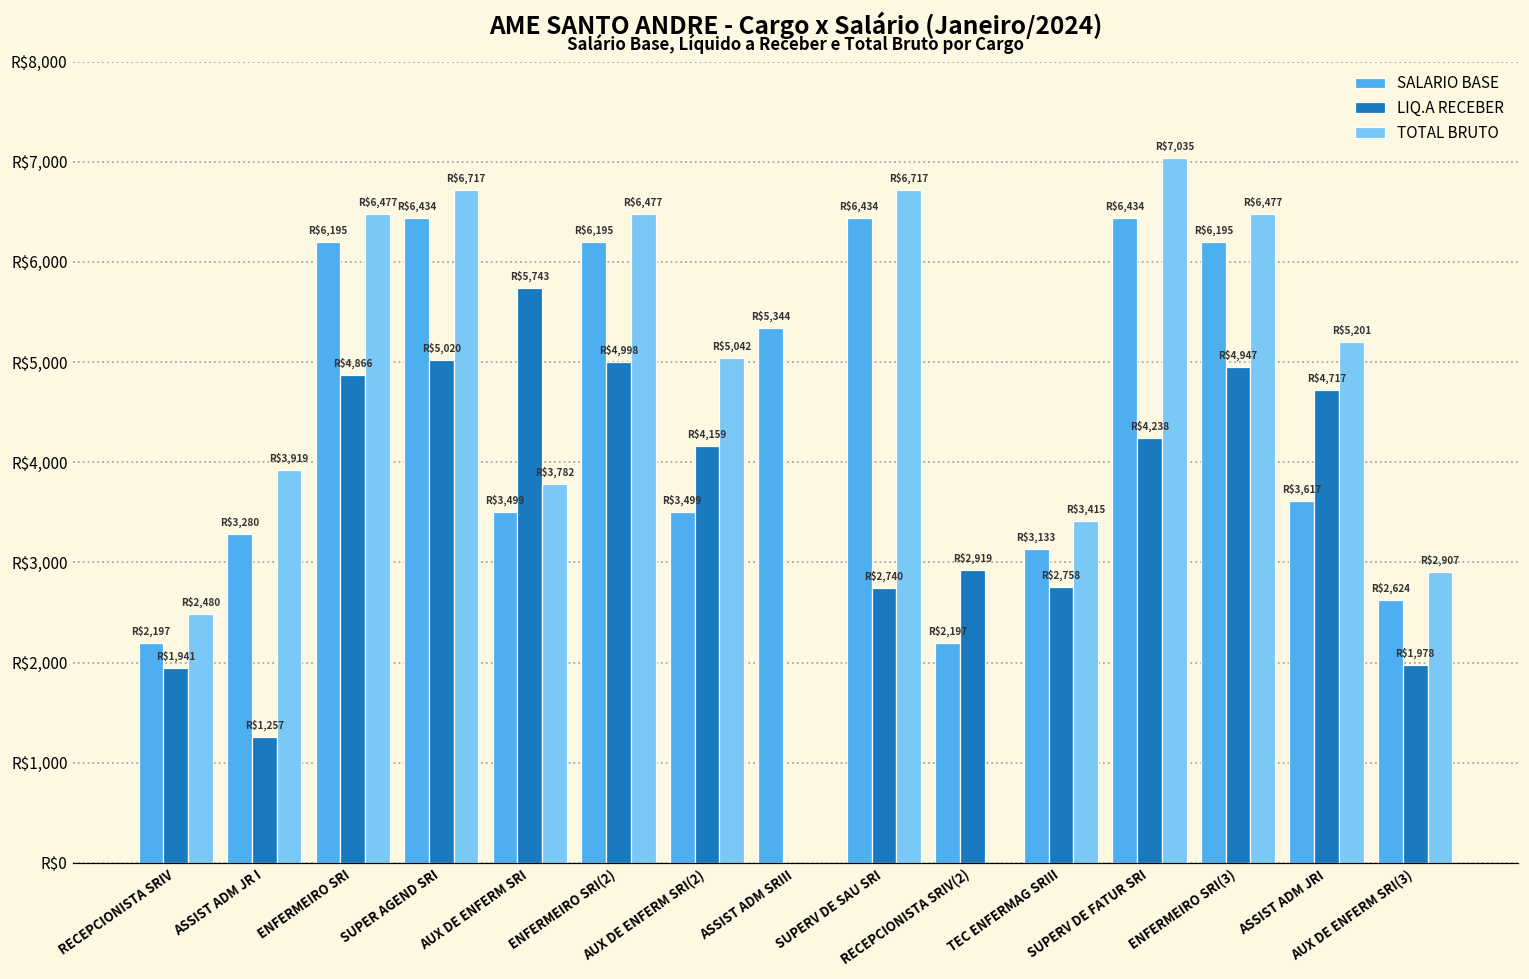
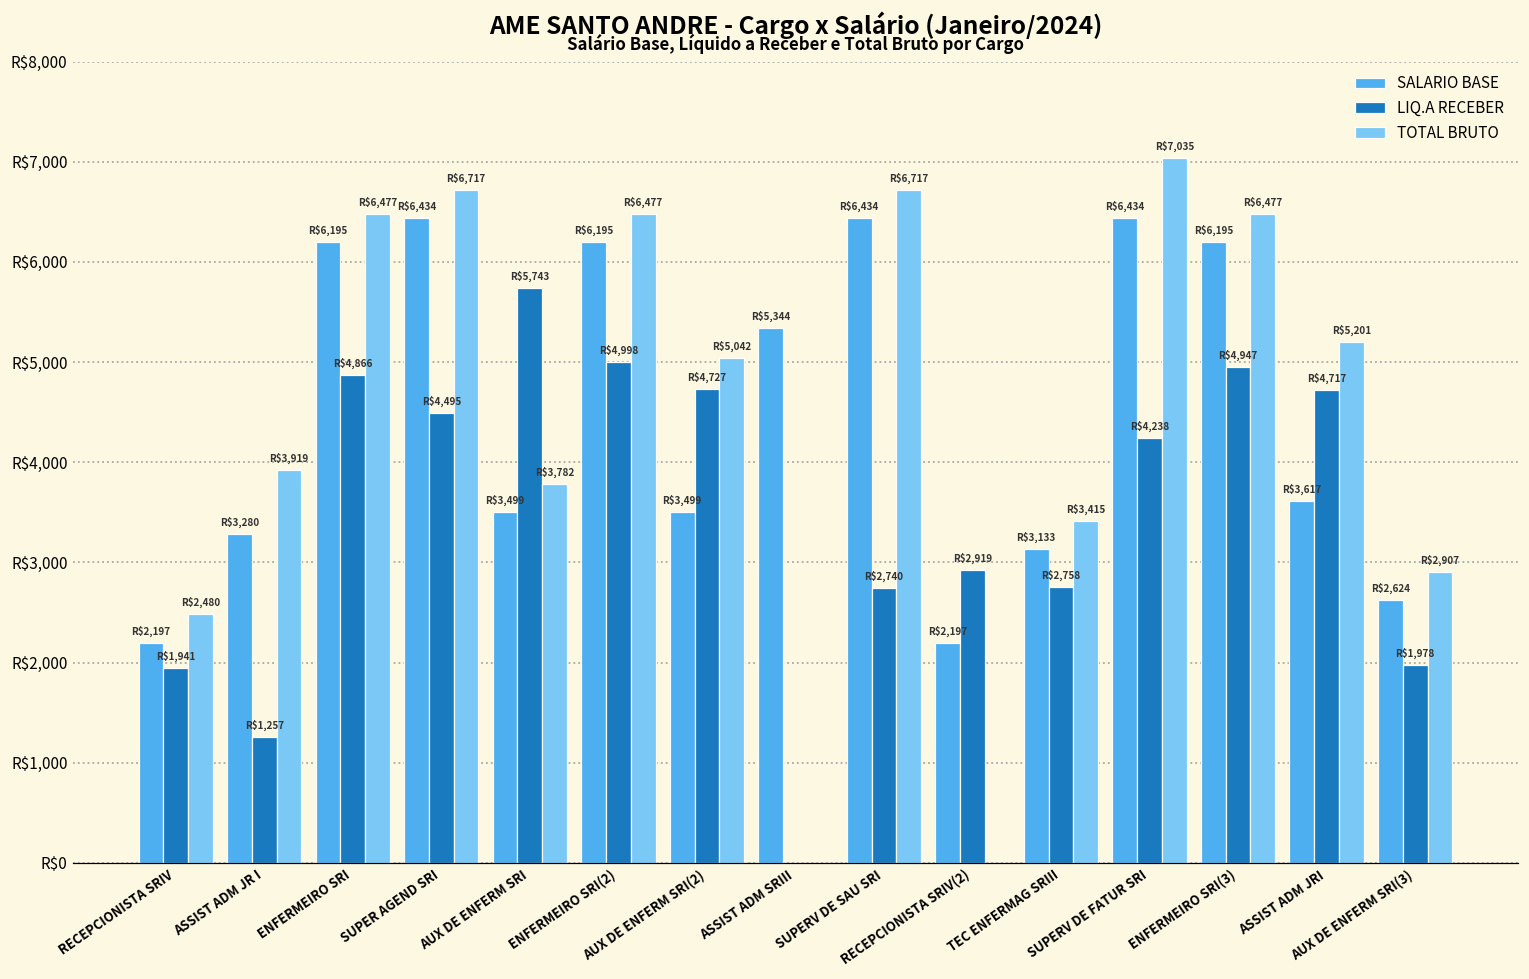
LIQ.A RECEBER, SUPER AGEND SRI: $5,020 -> $4,495
LIQ.A RECEBER, AUX DE ENFERM SRI(2): $4,159 -> $4,727
